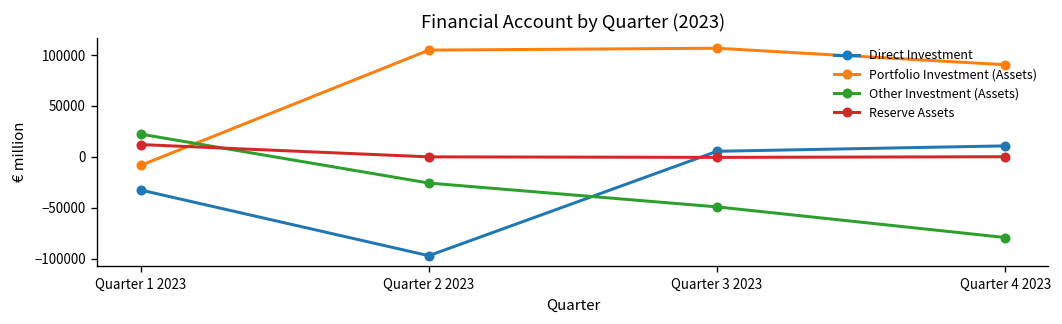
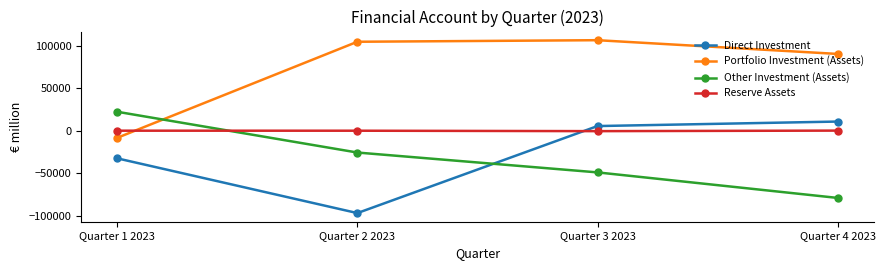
Reserve Assets, Quarter 1 2023: 10000 -> 0
